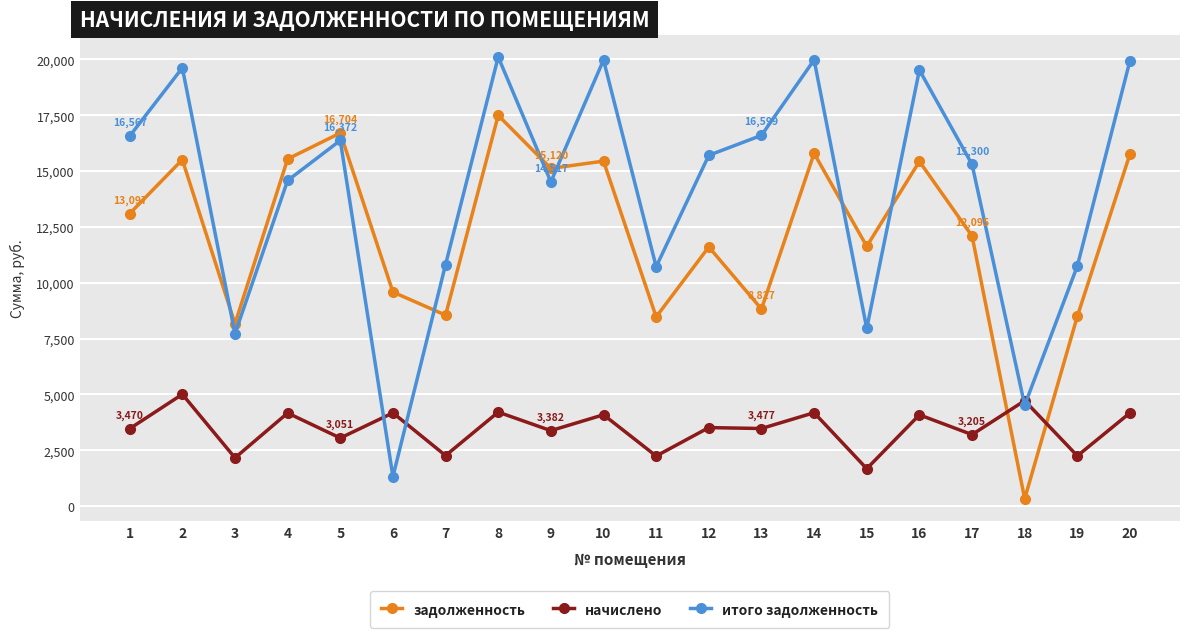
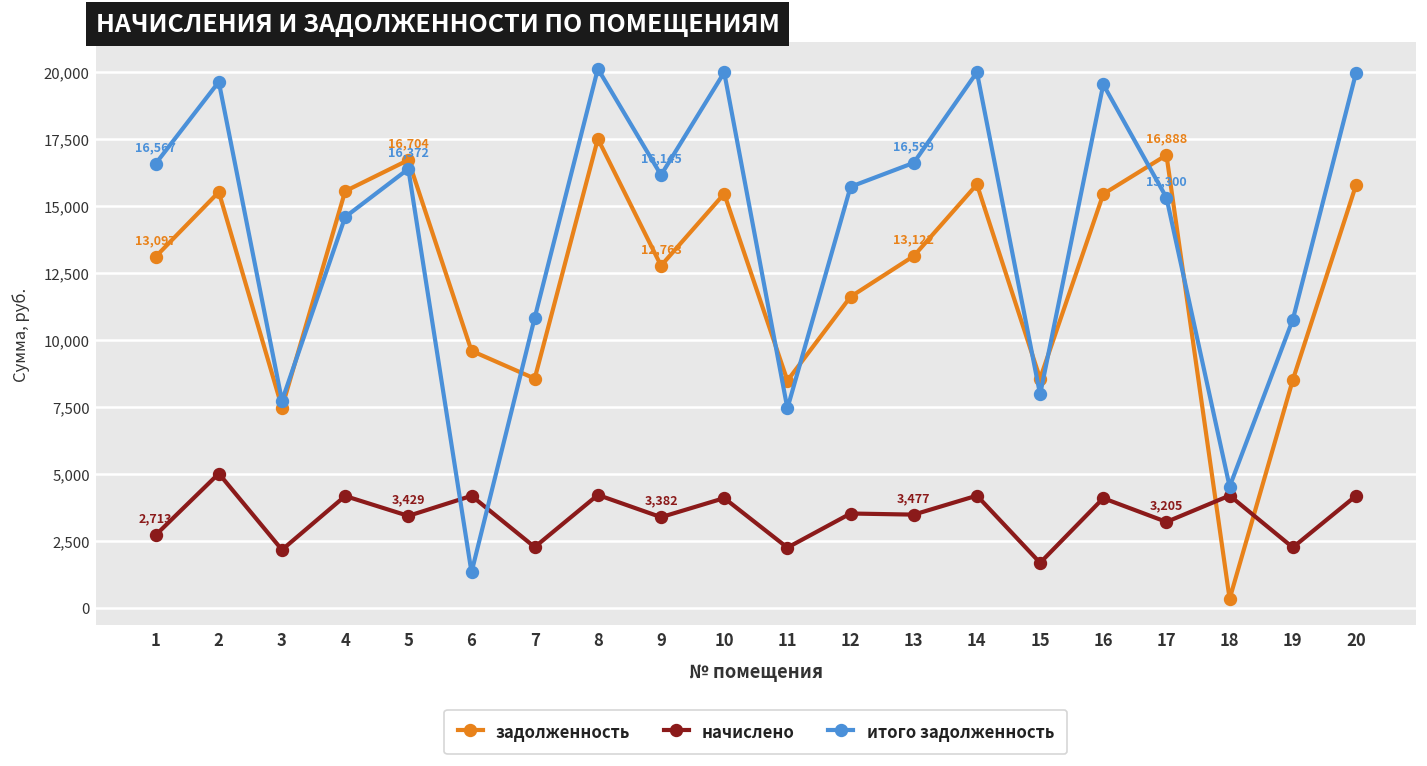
начислено, 1: 3,470 -> 2,713
задолженность, 3: 8,200 -> 7,500
начислено, 5: 3,051 -> 3,429
задолженность, 9: 15,120 -> 12,763
итого задолженность, 9: 14,517 -> 16,145
итого задолженность, 11: 10,700 -> 7,400
задолженность, 13: 8,827 -> 13,122
задолженность, 15: 11,600 -> 8,600
задолженность, 17: 12,095 -> 16,888
начислено, 18: 4,700 -> 4,200
